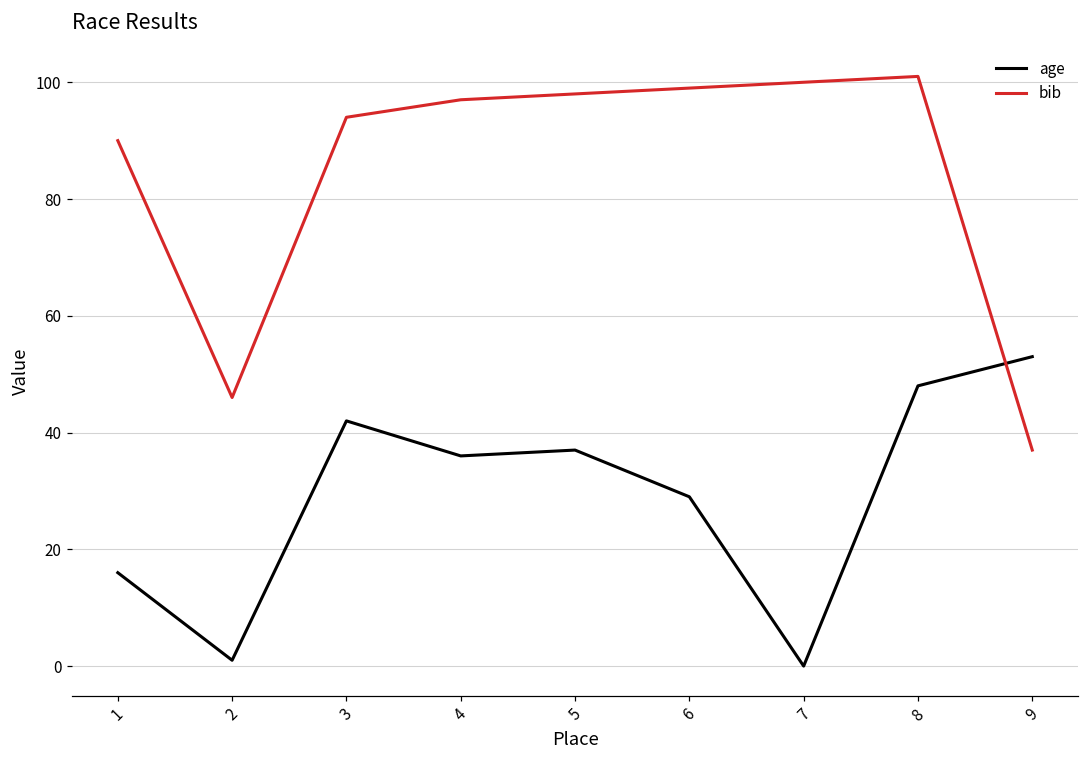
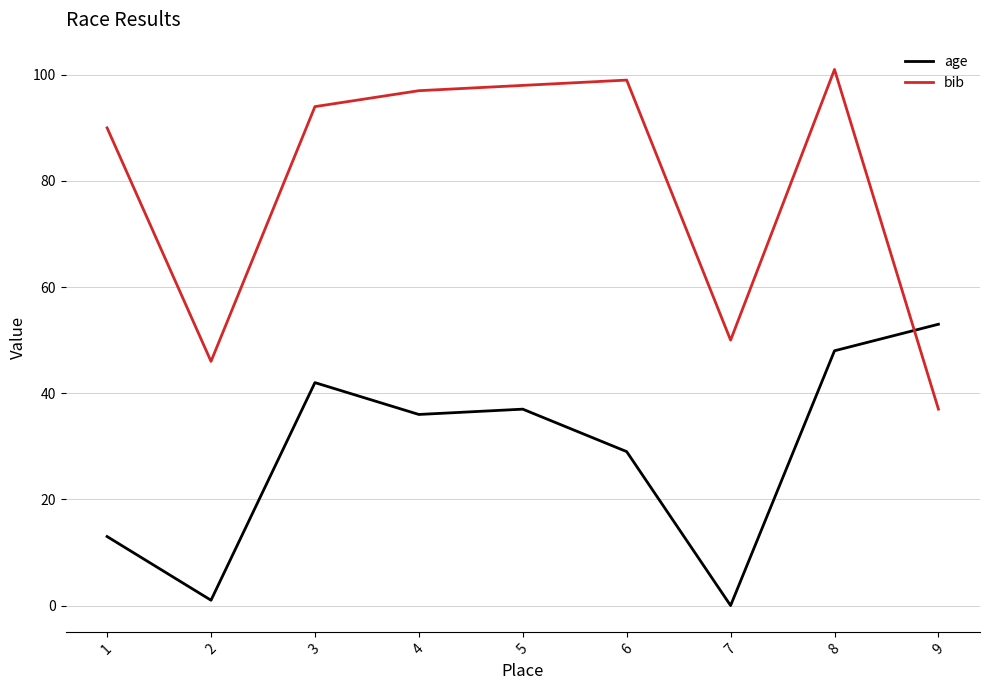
age, 1: 16 -> 13
bib, 7: 100 -> 50
